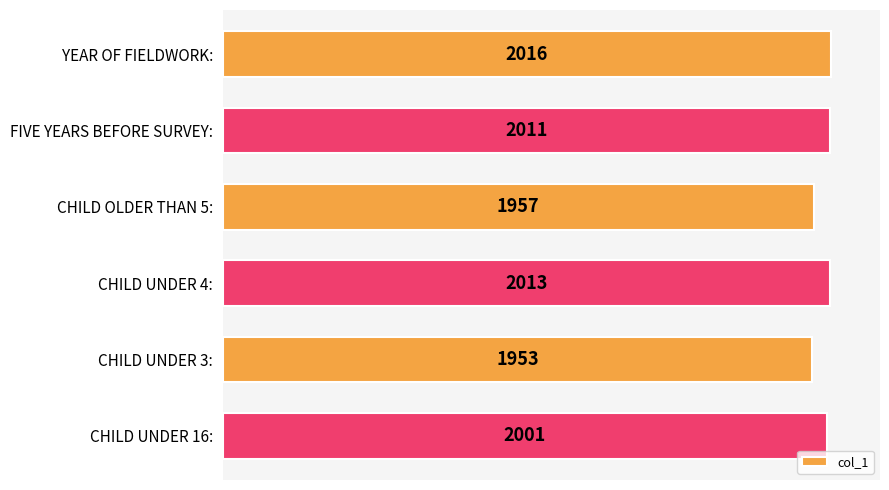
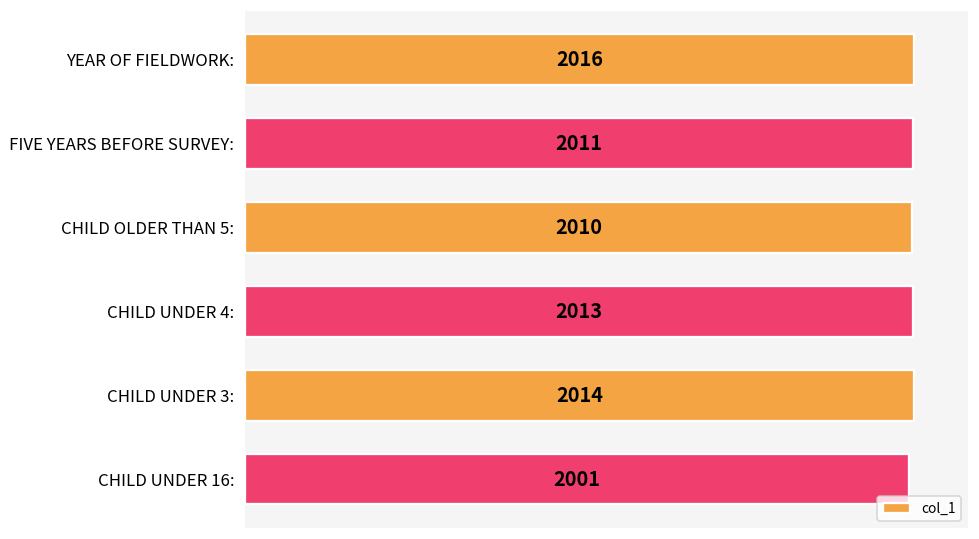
CHILD OLDER THAN 5:: 1957 -> 2010
CHILD UNDER 3:: 1953 -> 2014
